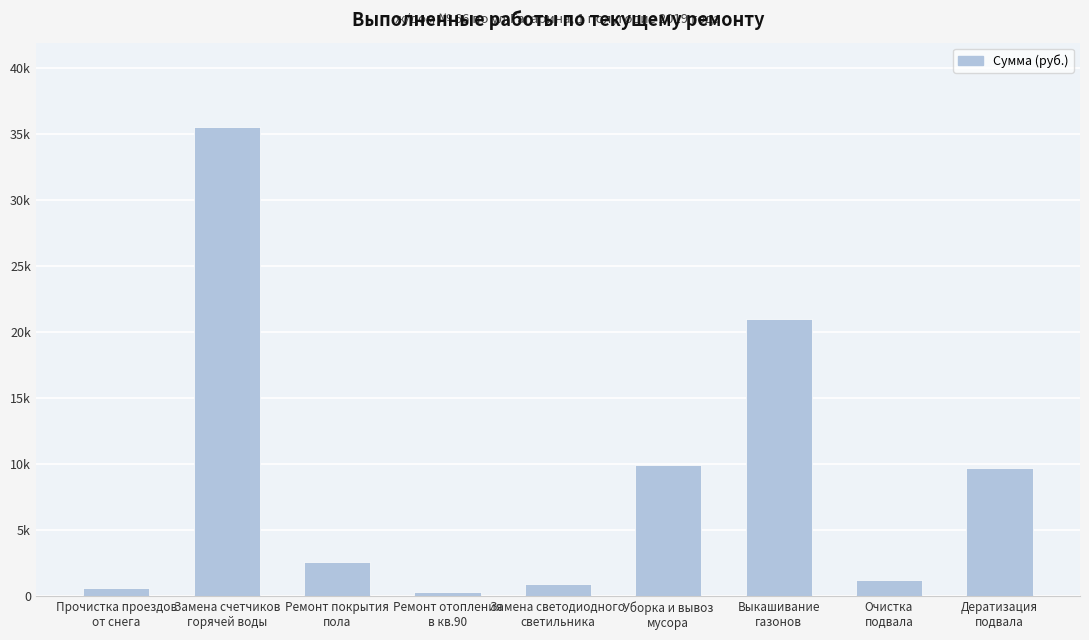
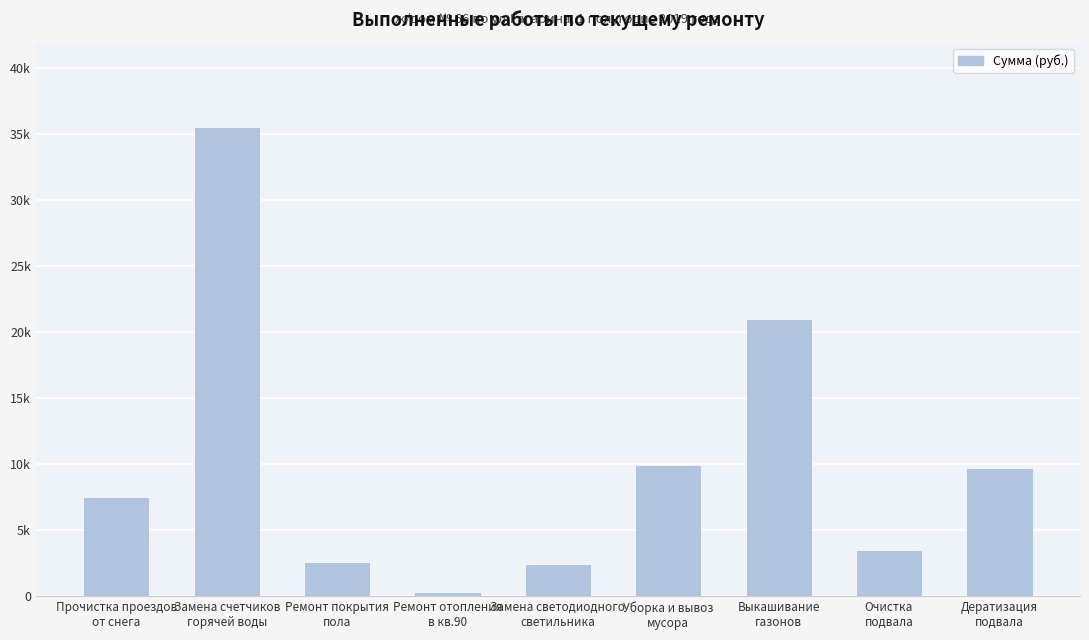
Прочистка проездов от снега: 600 -> 7500
Замена светодиодного светильника: 1000 -> 2400
Очистка подвала: 1200 -> 3500
